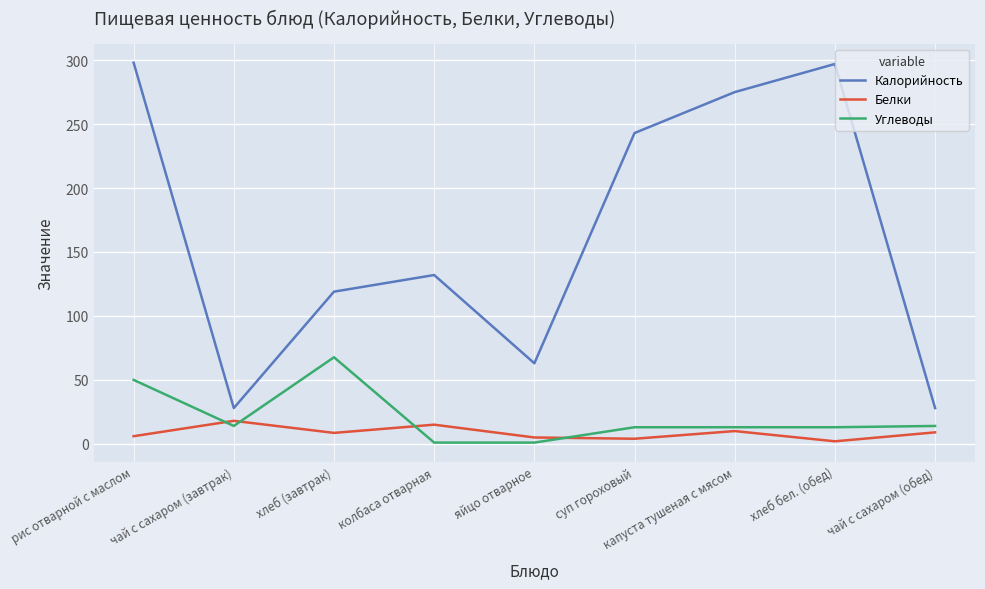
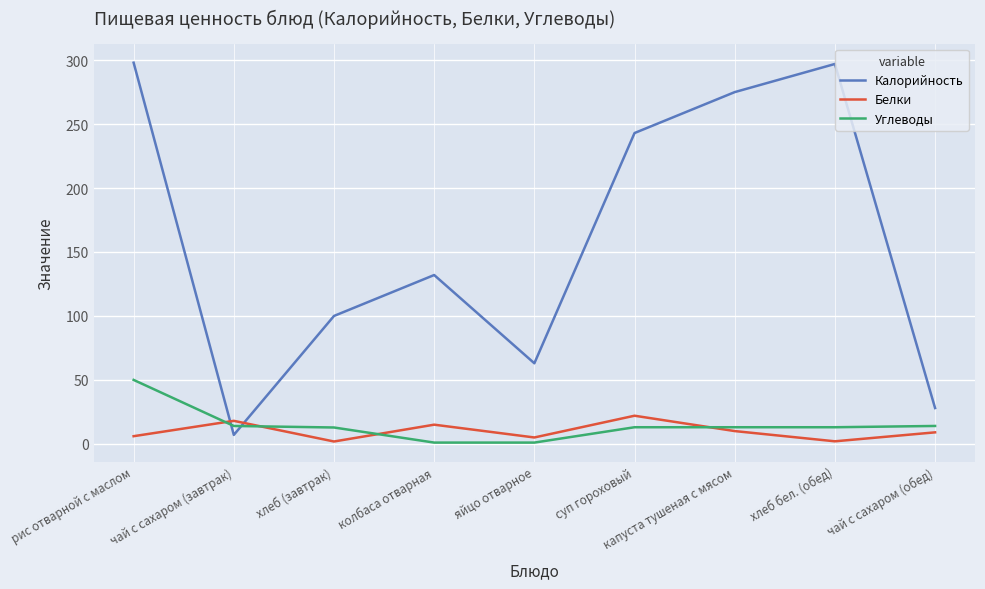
Калорийность, чай с сахаром (завтрак): 28 -> 7
Калорийность, хлеб (завтрак): 119 -> 100
Белки, хлеб (завтрак): 9 -> 2
Углеводы, хлеб (завтрак): 68 -> 13
Белки, суп гороховый: 4 -> 22
